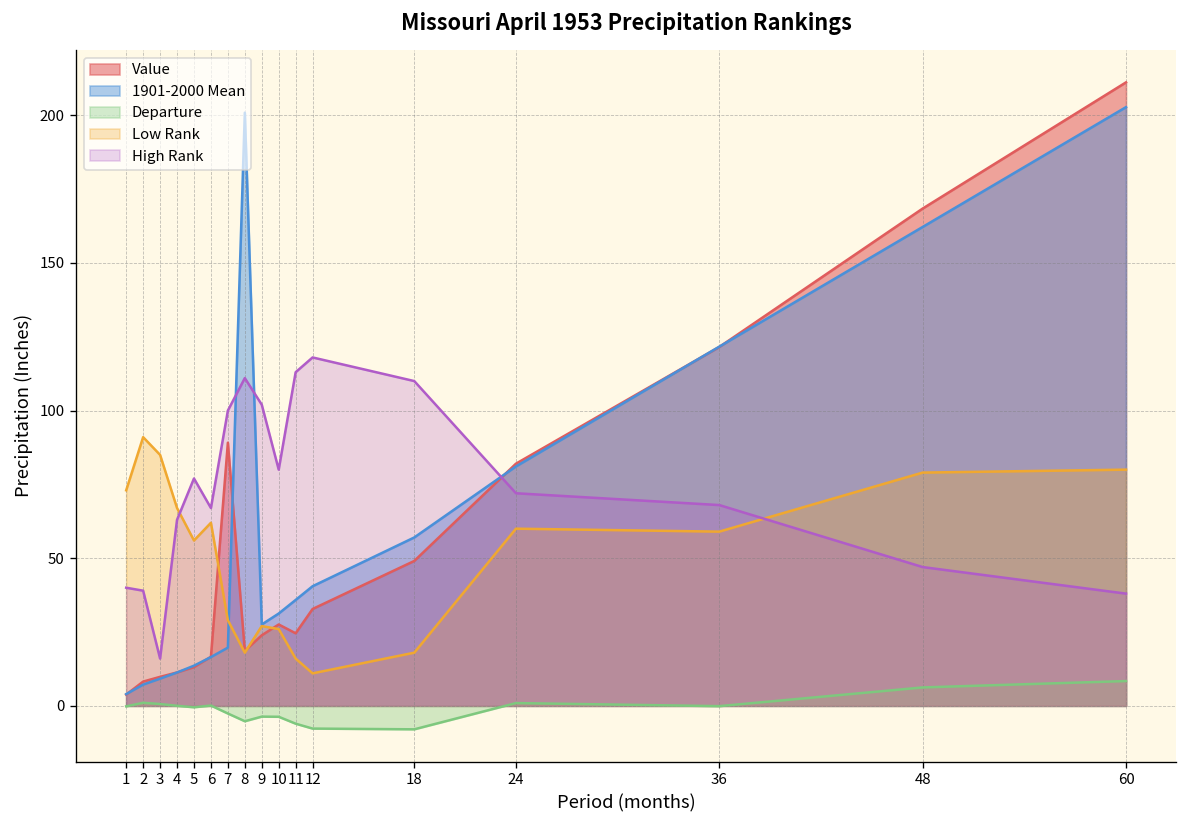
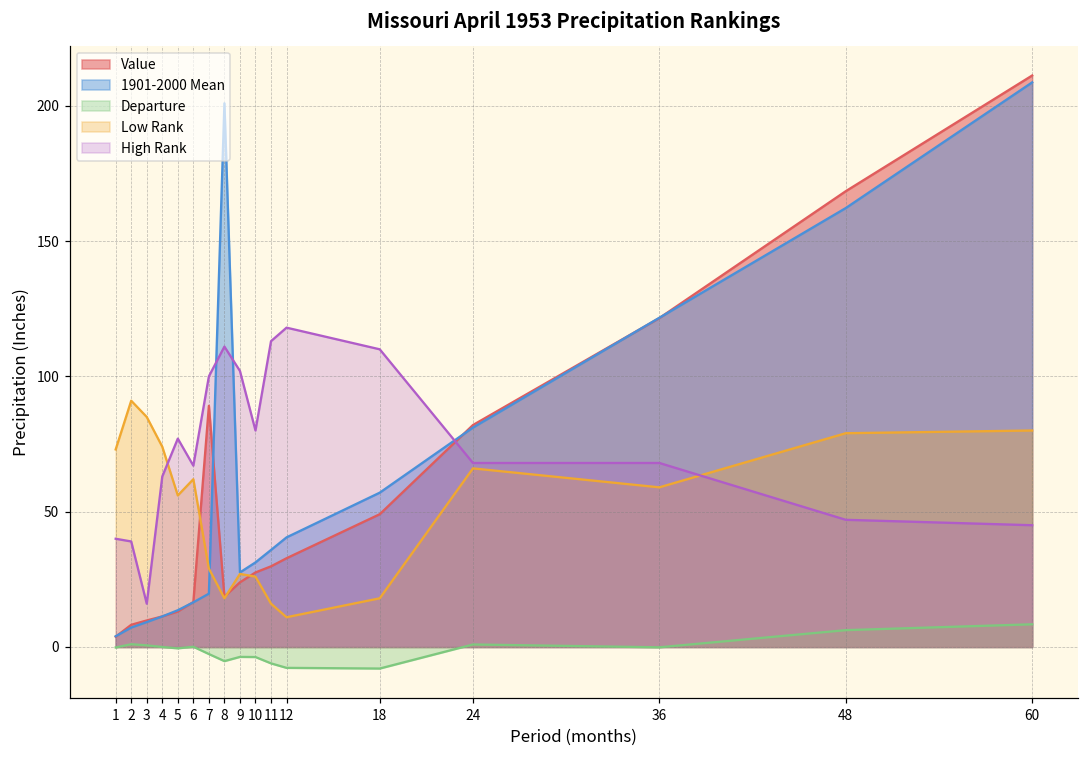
Low Rank, 4: 67 -> 74
Value, 11: 25 -> 30
Low Rank, 24: 60 -> 66
High Rank, 24: 72 -> 68
1901-2000 Mean, 60: 203 -> 209
High Rank, 60: 38 -> 45
